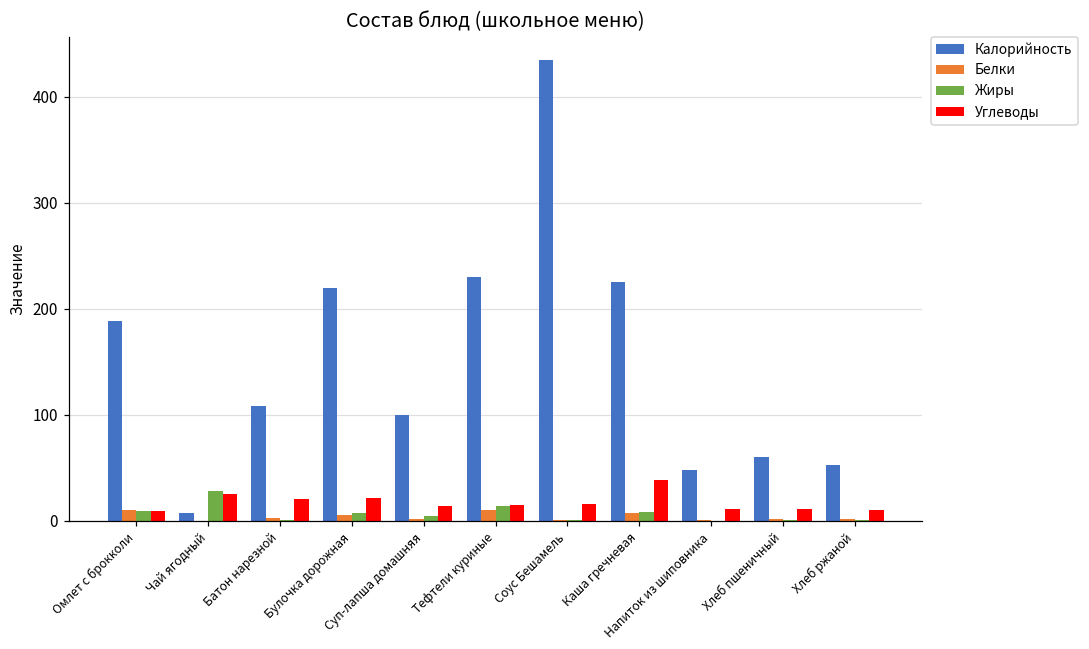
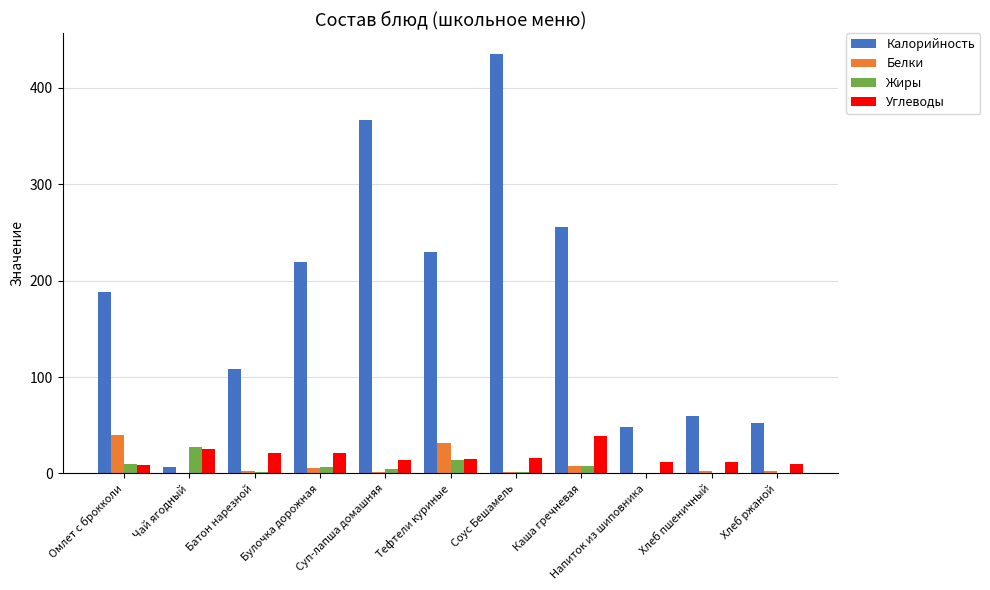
Белки, Омлет с брокколи: 10 -> 40
Калорийность, Суп-лапша домашняя: 100 -> 370
Белки, Тефтели куриные: 10 -> 30
Калорийность, Каша гречневая: 230 -> 260
